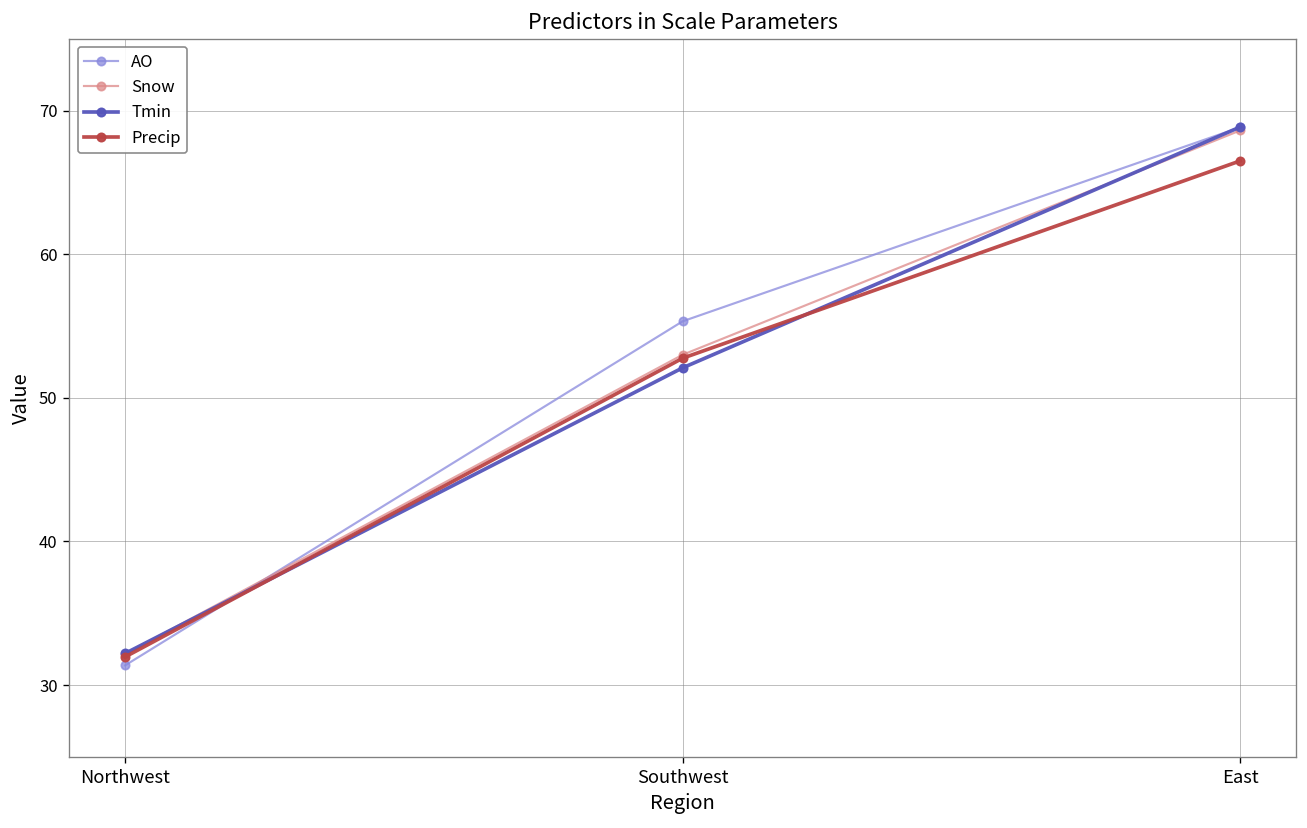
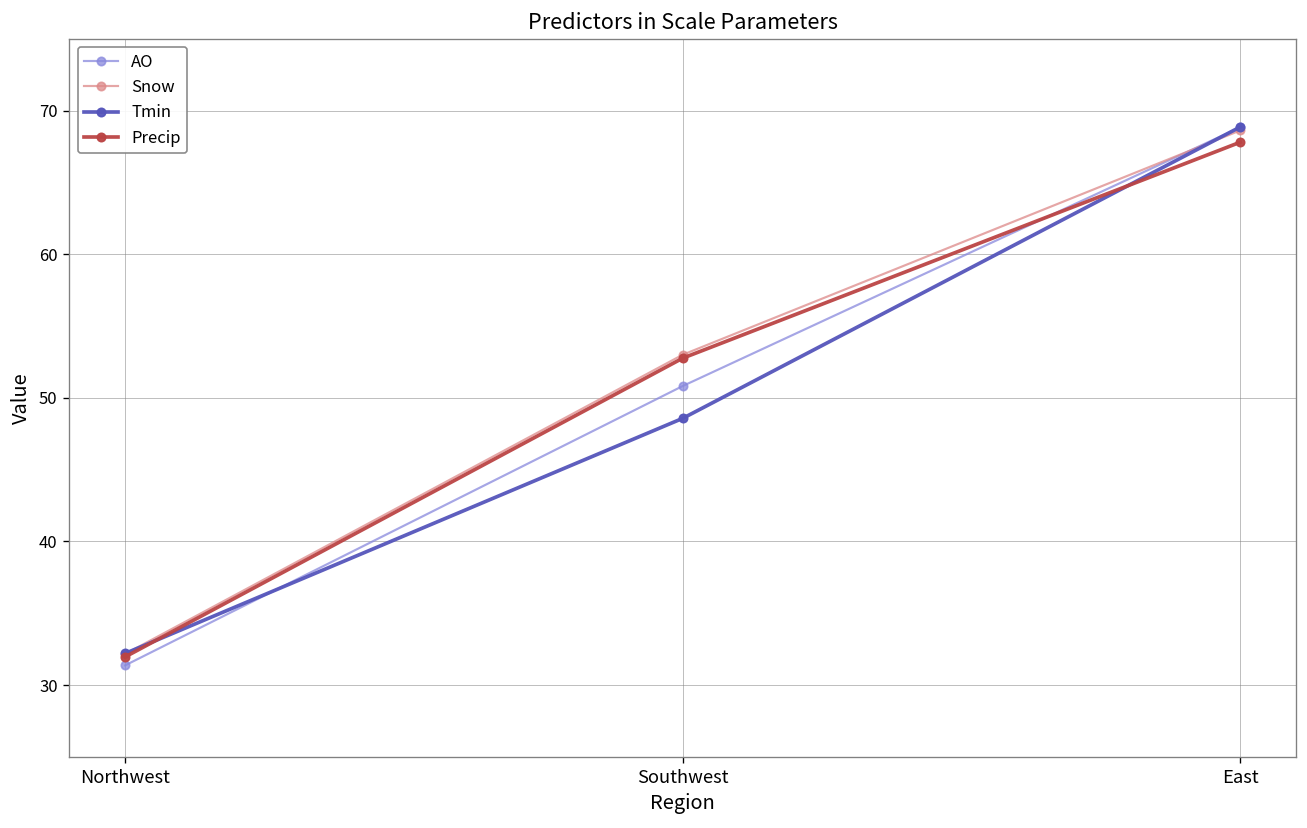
AO, Southwest: 55.3 -> 50.8
Tmin, Southwest: 52.1 -> 48.6
Precip, East: 66.5 -> 67.8
